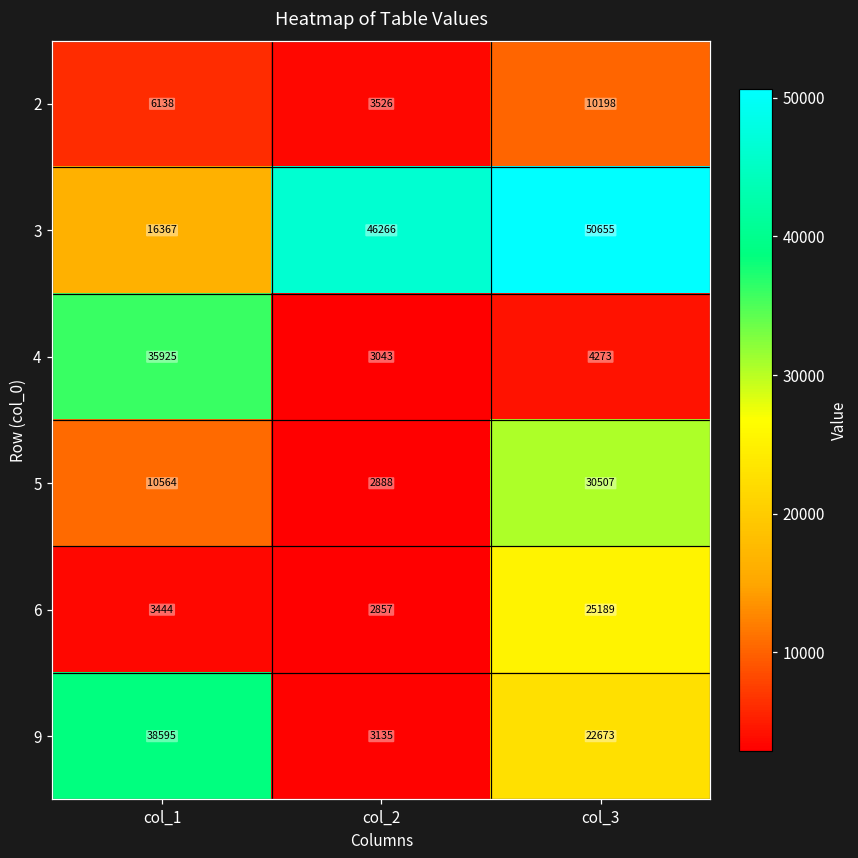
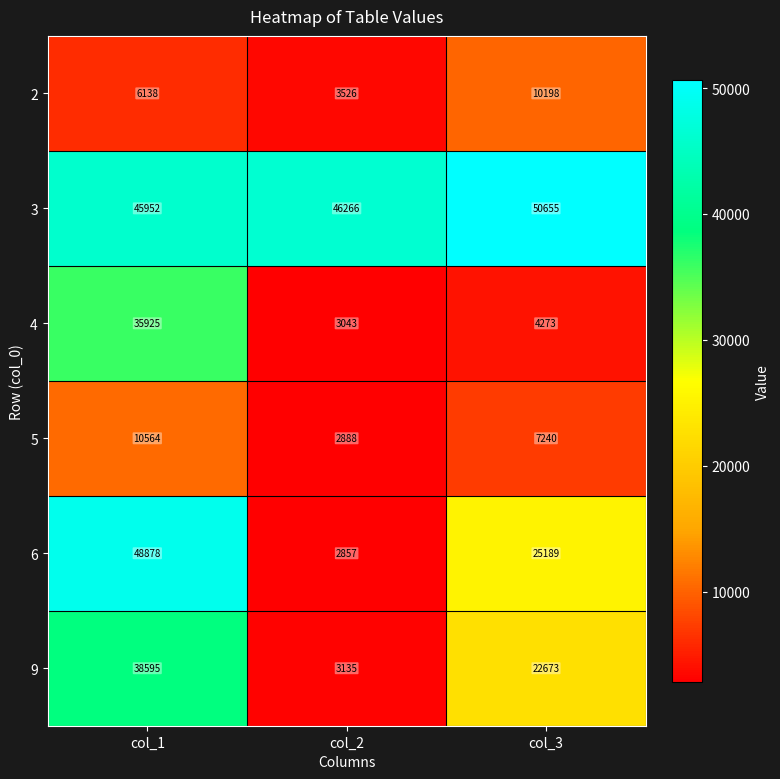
3, col_1: 16367 -> 45952
5, col_3: 30507 -> 7240
6, col_1: 3444 -> 48878
